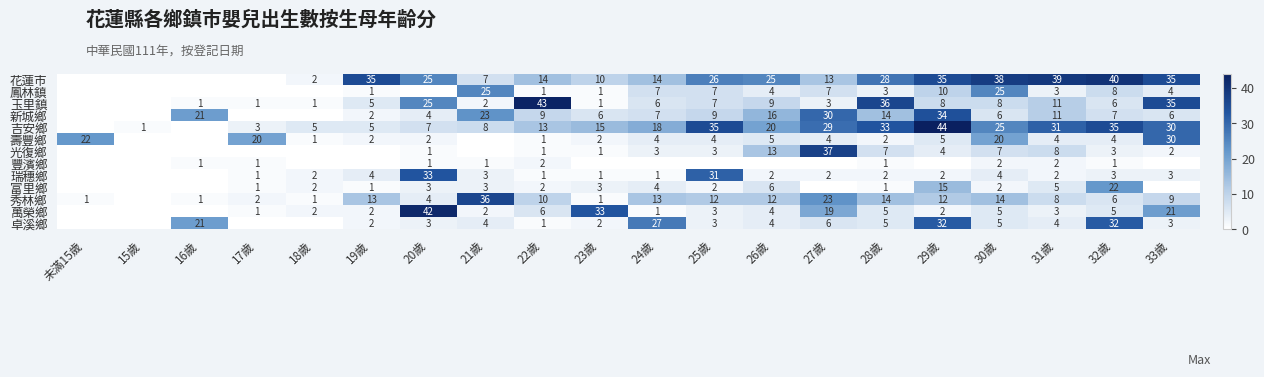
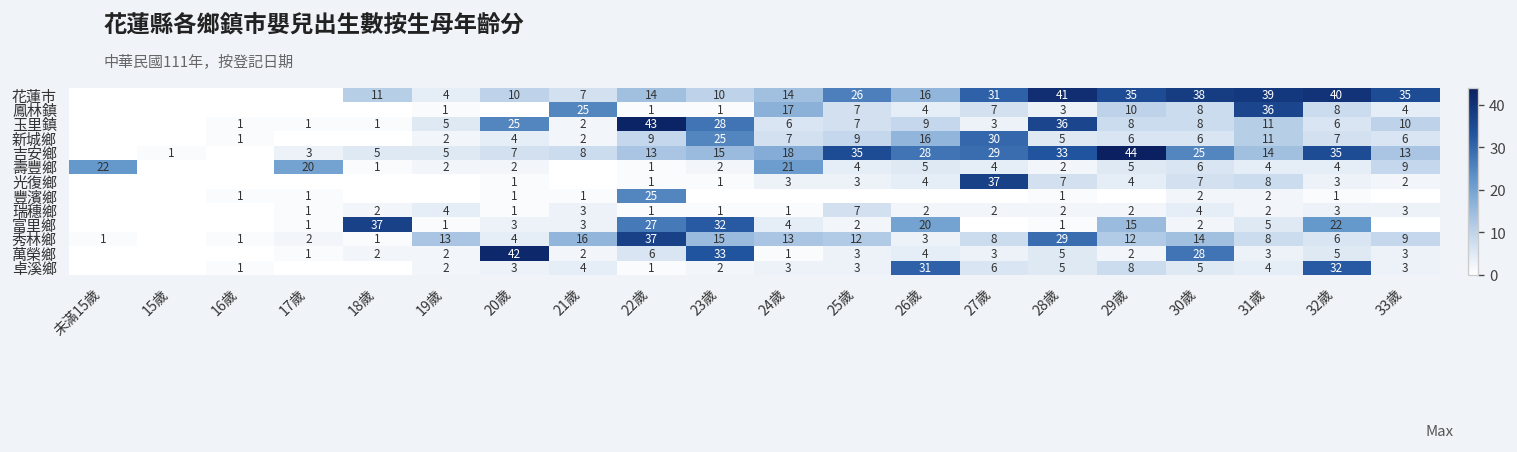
花蓮市, 18歲: 2 -> 11
花蓮市, 19歲: 35 -> 4
花蓮市, 20歲: 25 -> 10
花蓮市, 26歲: 25 -> 16
花蓮市, 27歲: 13 -> 31
花蓮市, 28歲: 28 -> 41
鳳林鎮, 24歲: 7 -> 17
鳳林鎮, 30歲: 25 -> 8
鳳林鎮, 31歲: 3 -> 36
玉里鎮, 23歲: 1 -> 28
玉里鎮, 33歲: 35 -> 10
新城鄉, 16歲: 21 -> 1
新城鄉, 21歲: 23 -> 2
新城鄉, 23歲: 6 -> 25
新城鄉, 28歲: 14 -> 5
新城鄉, 29歲: 34 -> 6
吉安鄉, 26歲: 20 -> 28
吉安鄉, 31歲: 31 -> 14
吉安鄉, 33歲: 30 -> 13
壽豐鄉, 24歲: 4 -> 21
壽豐鄉, 30歲: 20 -> 6
壽豐鄉, 33歲: 30 -> 9
光復鄉, 26歲: 13 -> 4
豐濱鄉, 22歲: 2 -> 25
瑞穗鄉, 20歲: 33 -> 1
瑞穗鄉, 25歲: 31 -> 7
富里鄉, 18歲: 2 -> 37
富里鄉, 22歲: 2 -> 27
富里鄉, 23歲: 3 -> 32
富里鄉, 26歲: 6 -> 20
秀林鄉, 21歲: 36 -> 16
秀林鄉, 22歲: 10 -> 37
秀林鄉, 23歲: 1 -> 15
秀林鄉, 26歲: 12 -> 3
秀林鄉, 27歲: 23 -> 8
秀林鄉, 28歲: 14 -> 29
萬榮鄉, 27歲: 19 -> 3
萬榮鄉, 30歲: 5 -> 28
萬榮鄉, 33歲: 21 -> 3
卓溪鄉, 16歲: 21 -> 1
卓溪鄉, 24歲: 27 -> 3
卓溪鄉, 26歲: 4 -> 31
卓溪鄉, 29歲: 32 -> 8
